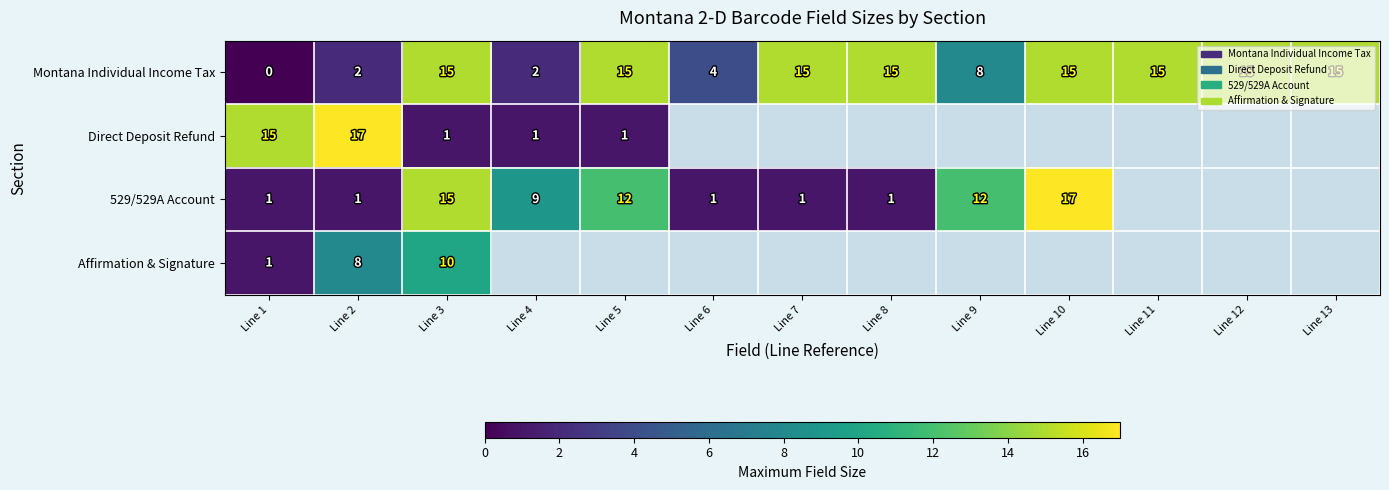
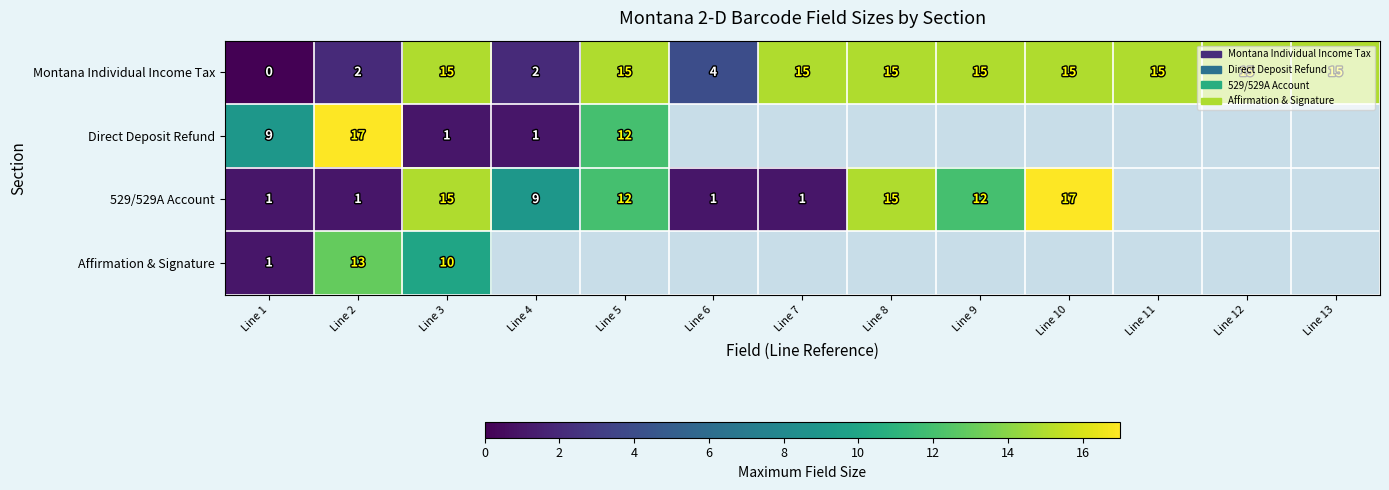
Montana Individual Income Tax, Line 9: 8 -> 15
Direct Deposit Refund, Line 1: 15 -> 9
Direct Deposit Refund, Line 5: 1 -> 12
529/529A Account, Line 8: 1 -> 15
Affirmation & Signature, Line 2: 8 -> 13
